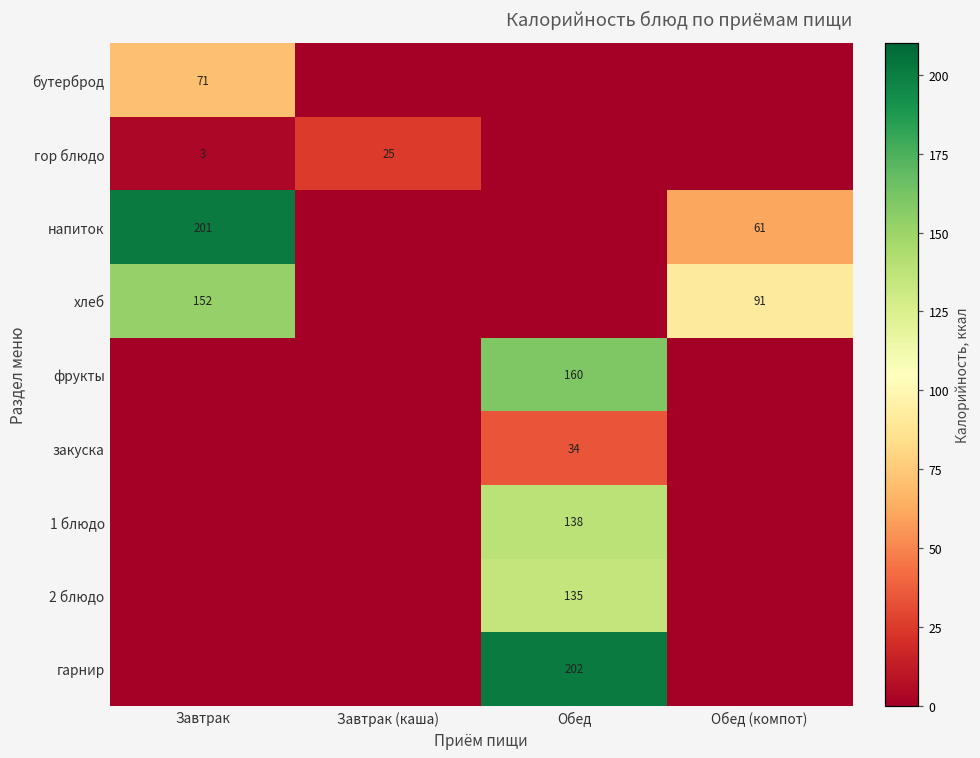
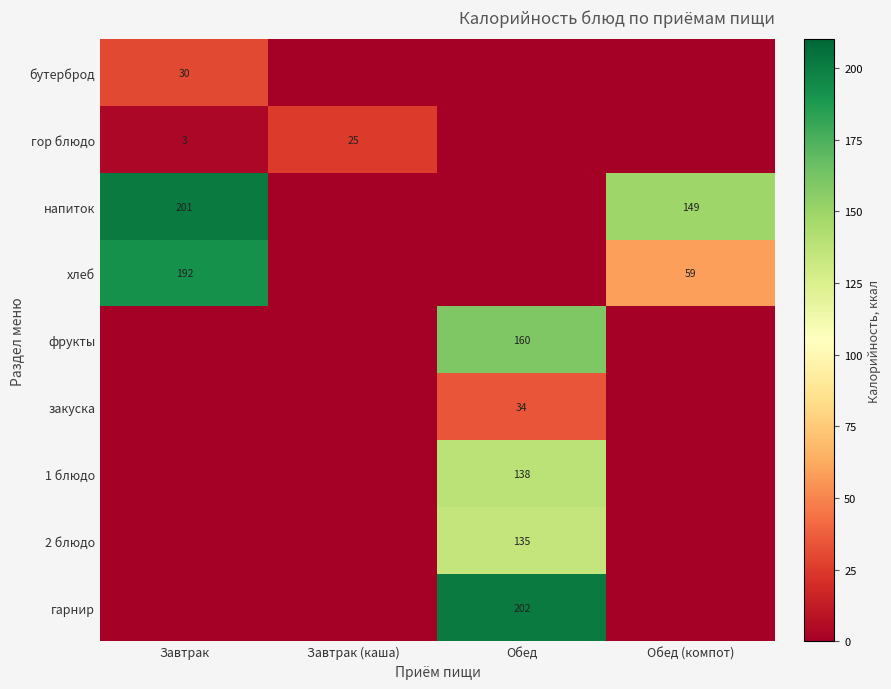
бутерброд, Завтрак: 71 -> 30
напиток, Обед (компот): 61 -> 149
хлеб, Завтрак: 152 -> 192
хлеб, Обед (компот): 91 -> 59
